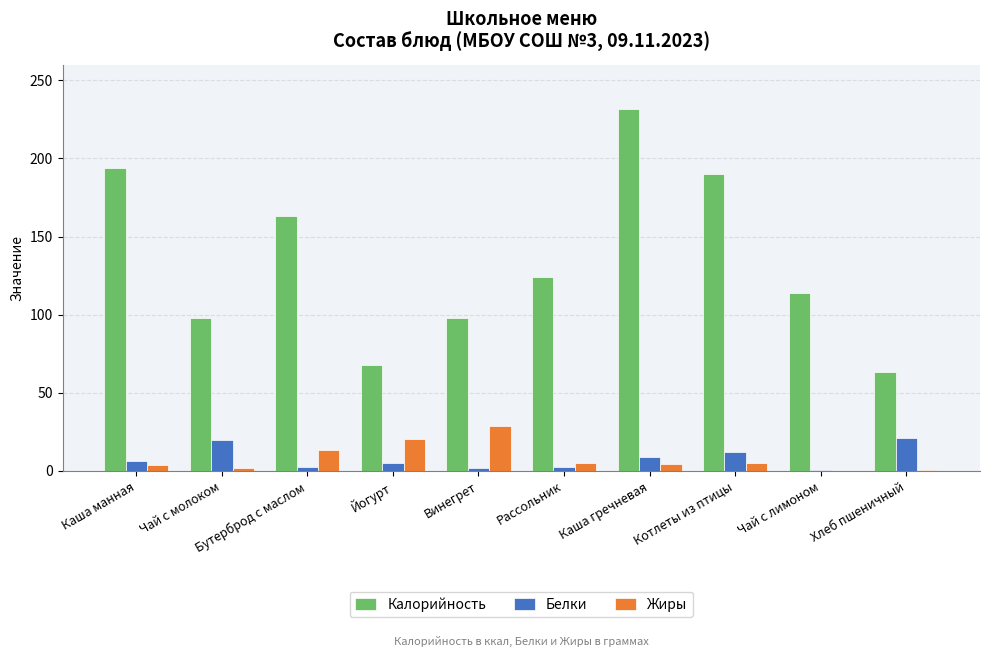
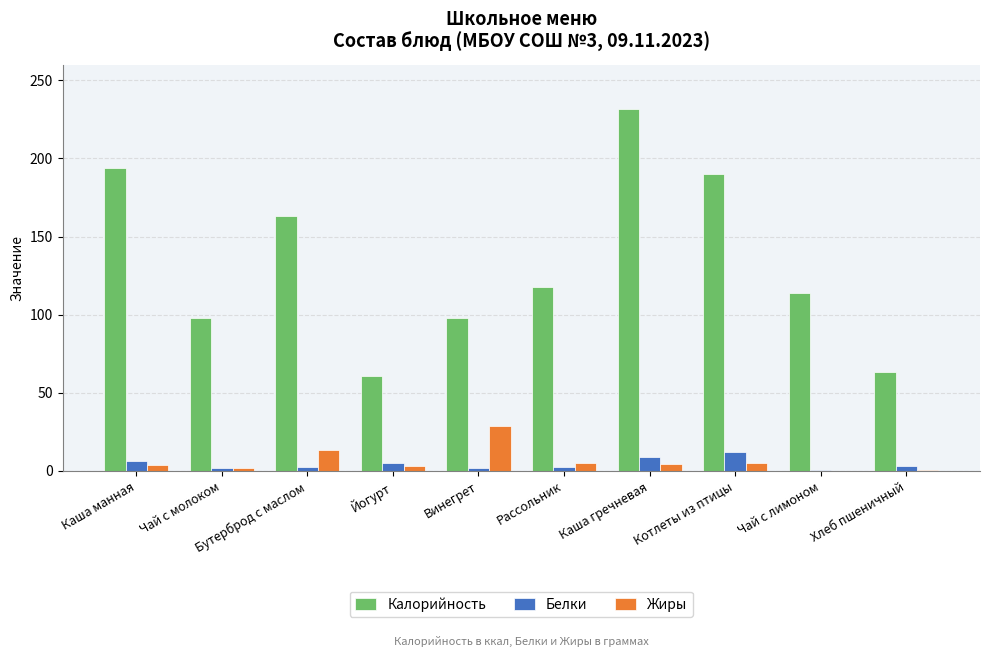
Белки, Чай с молоком: 20 -> 2
Калорийность, Йогурт: 68 -> 61
Жиры, Йогурт: 20 -> 3
Калорийность, Рассольник: 124 -> 118
Белки, Хлеб пшеничный: 21 -> 3
